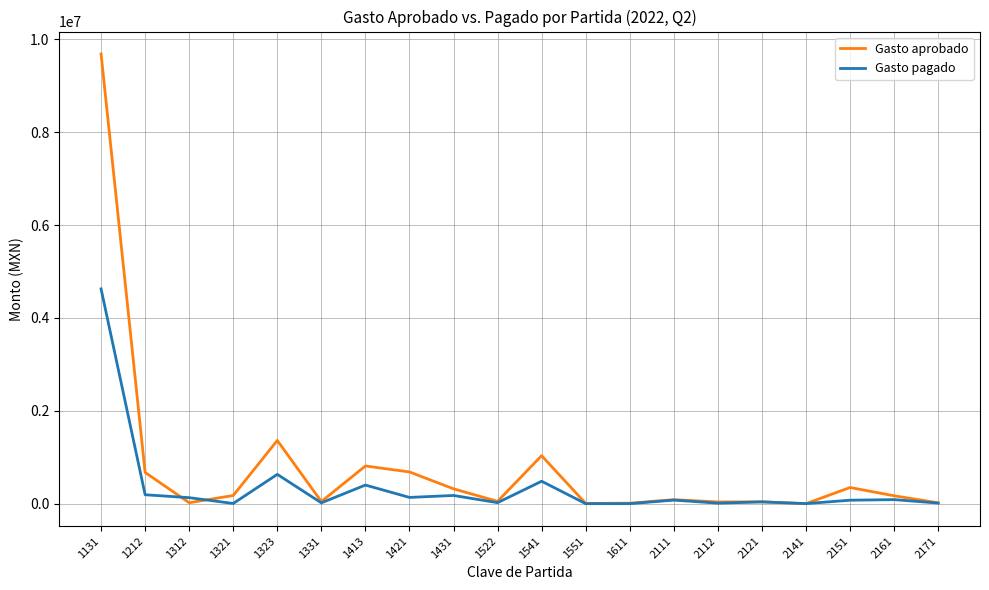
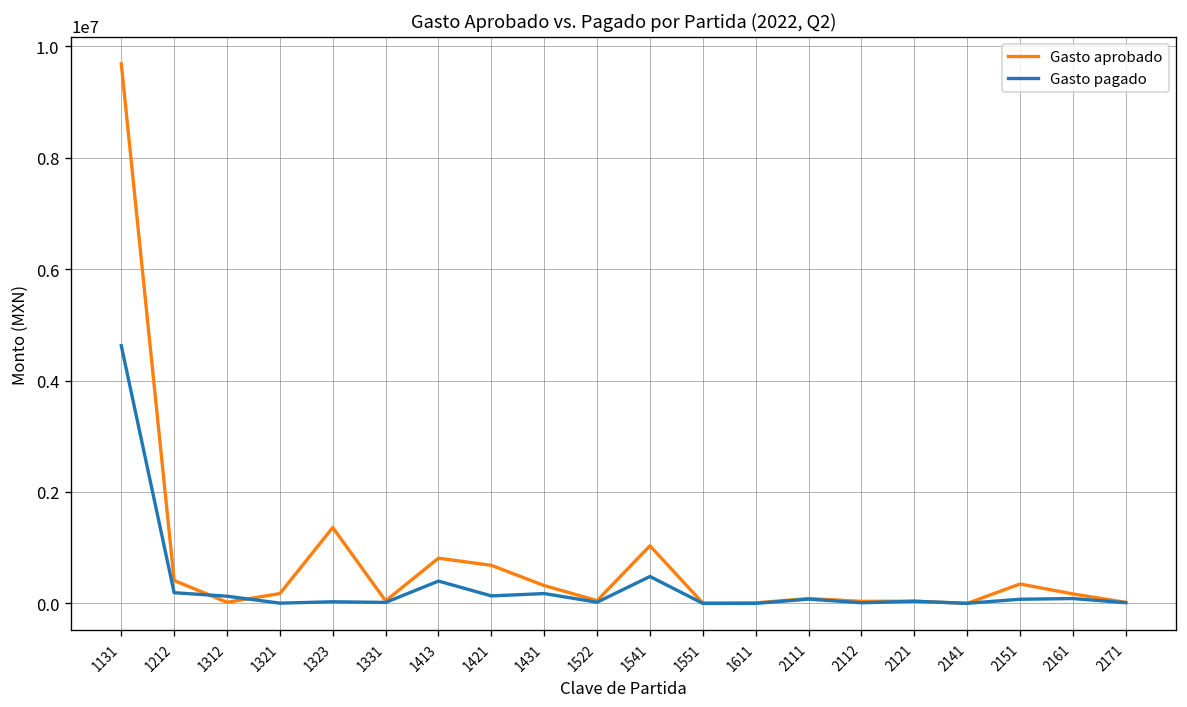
Gasto aprobado, 1212: 700000 -> 400000
Gasto pagado, 1323: 600000 -> 0
